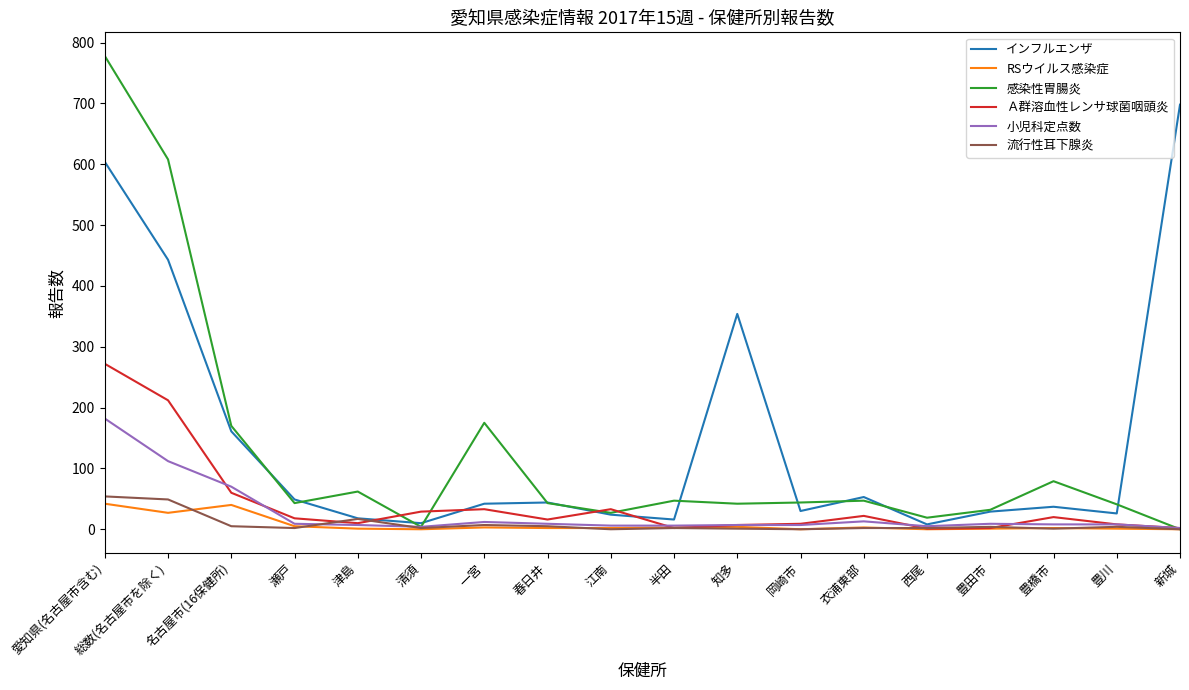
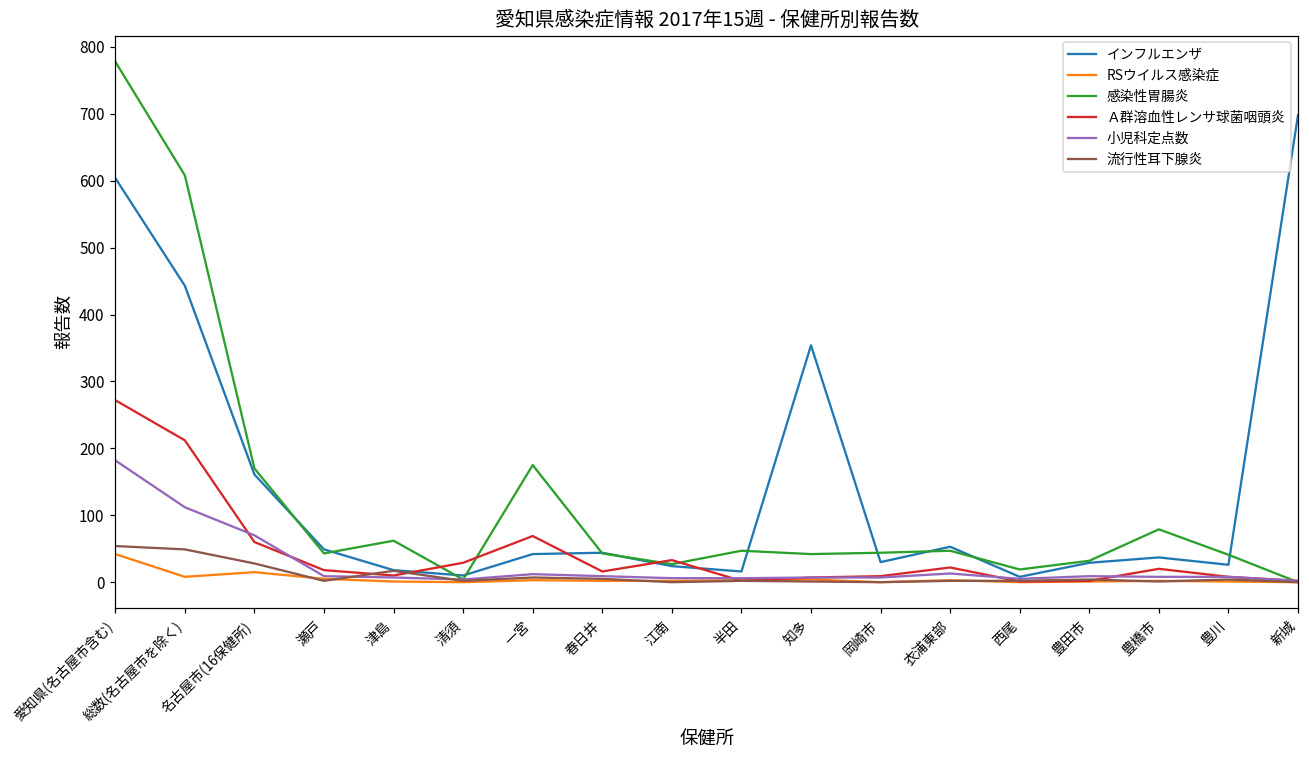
RSウイルス感染症, 総数(名古屋市を除く): 30 -> 10
RSウイルス感染症, 名古屋市(16保健所): 40 -> 20
流行性耳下腺炎, 名古屋市(16保健所): 10 -> 30
Ａ群溶血性レンサ球菌咽頭炎, 一宮: 30 -> 70
